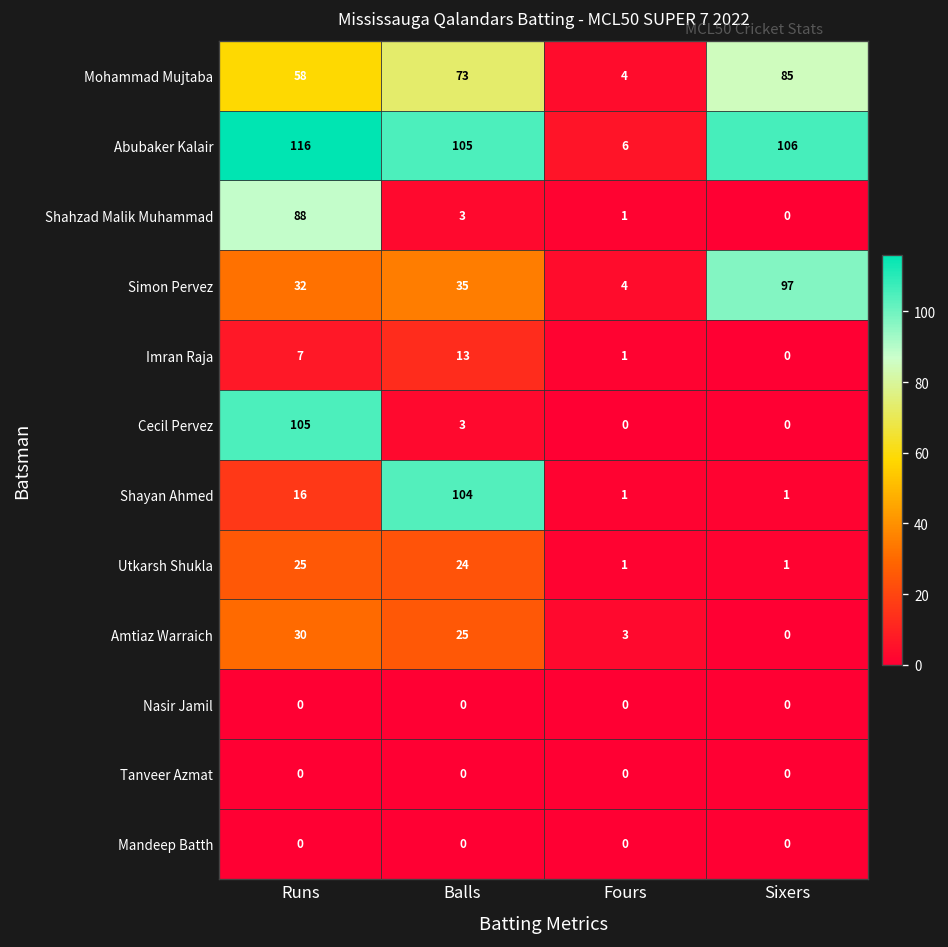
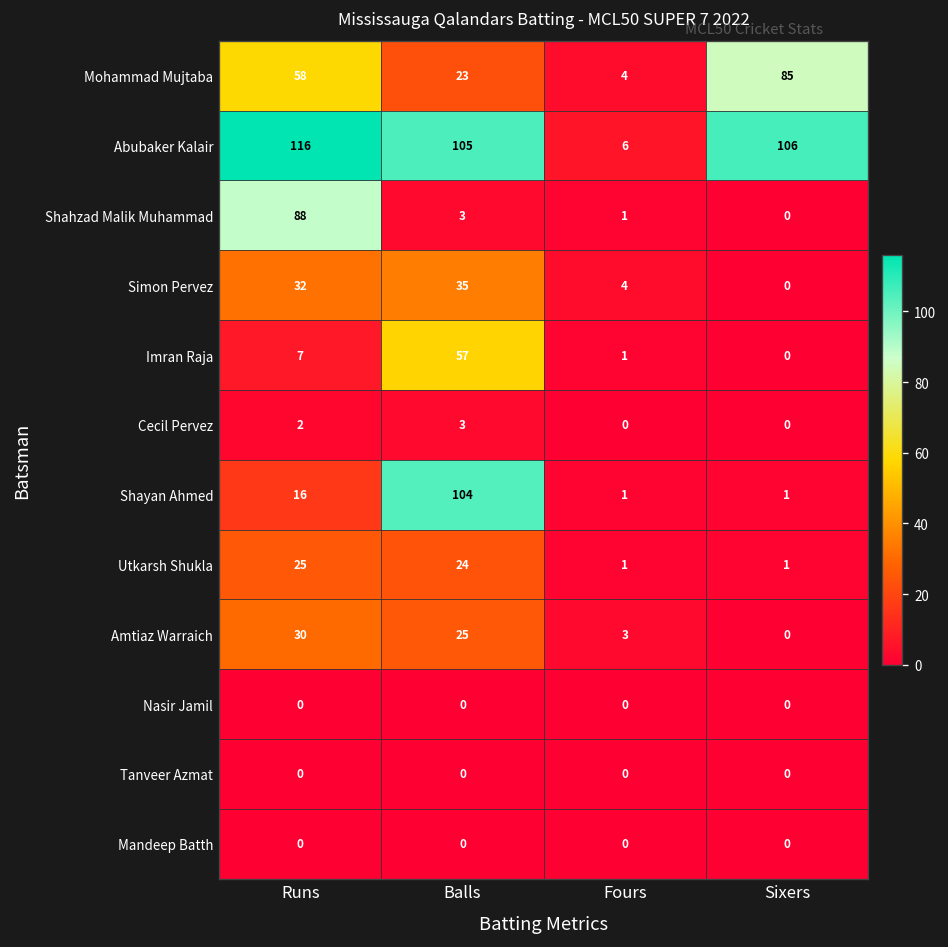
Mohammad Mujtaba, Balls: 73 -> 23
Simon Pervez, Sixers: 97 -> 0
Imran Raja, Balls: 13 -> 57
Cecil Pervez, Runs: 105 -> 2
